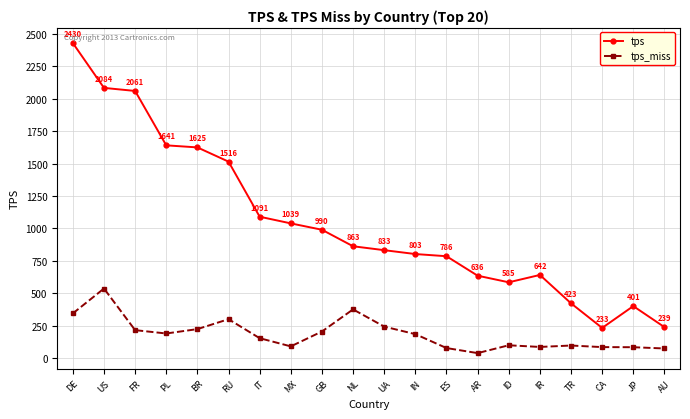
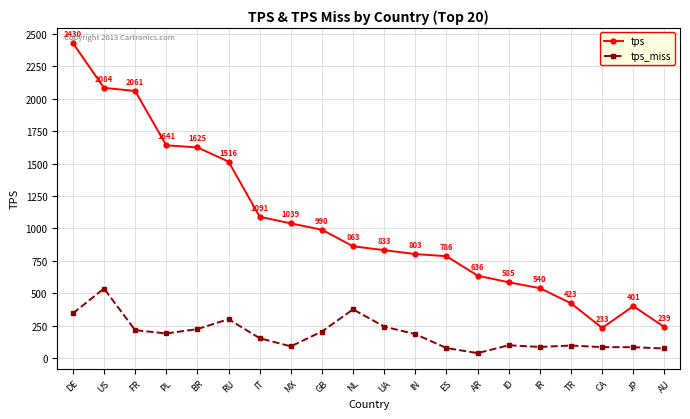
tps, IR: 642 -> 540
